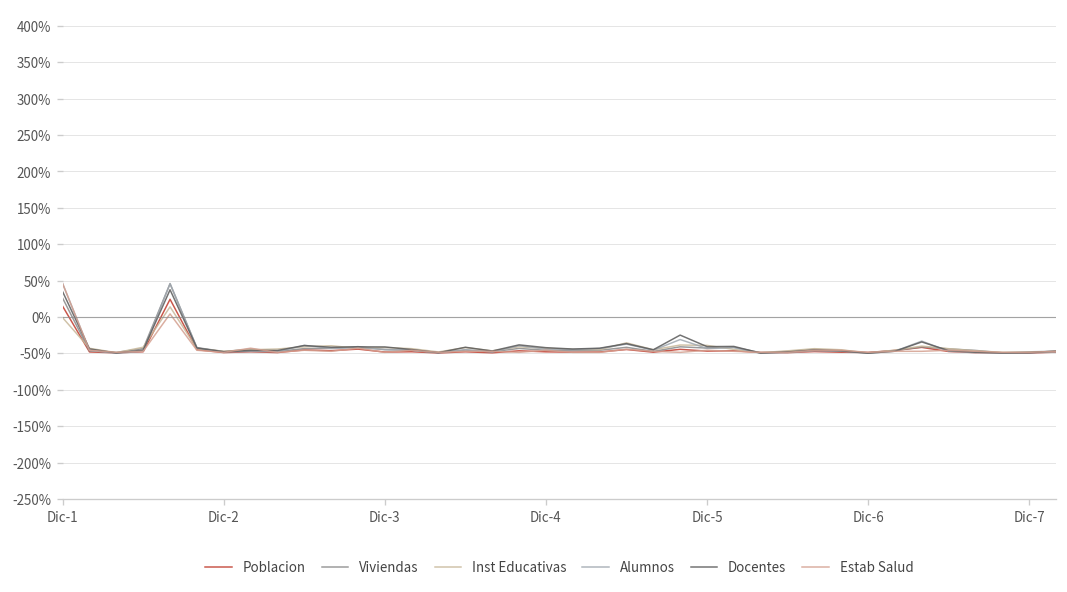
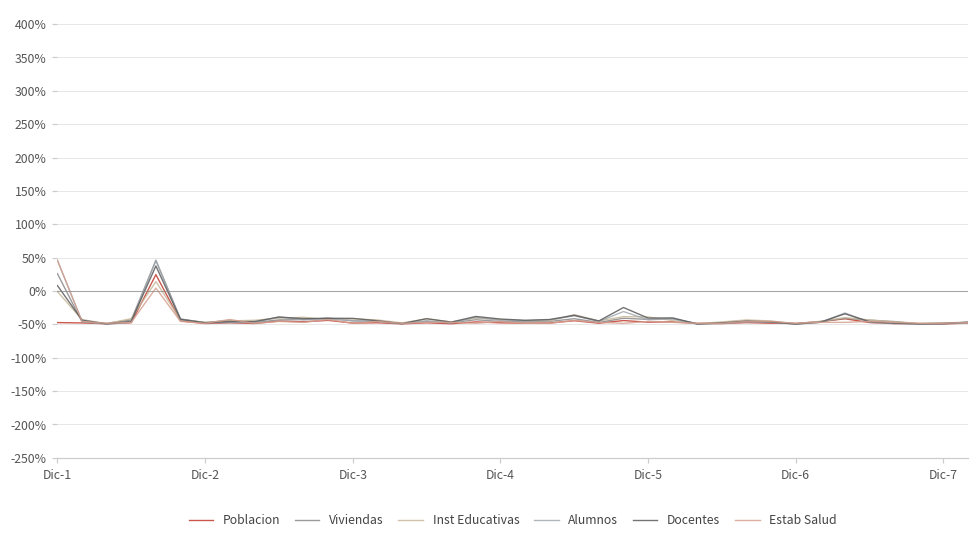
Poblacion, Dic-1: 10% -> -50%
Docentes, Dic-1: 30% -> 10%
